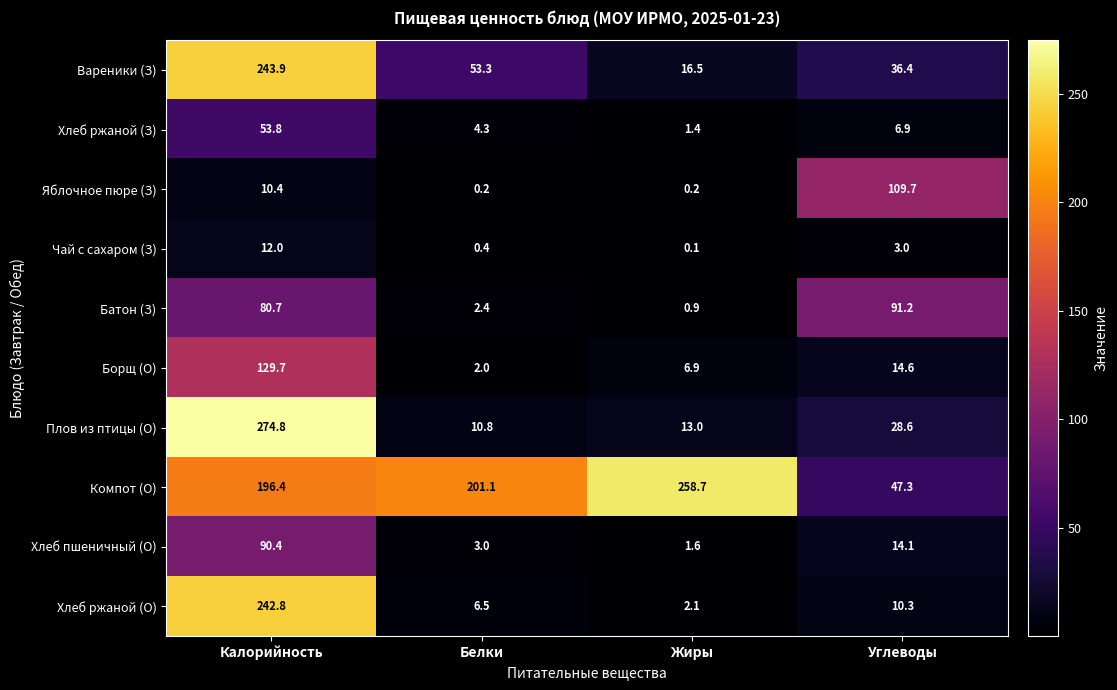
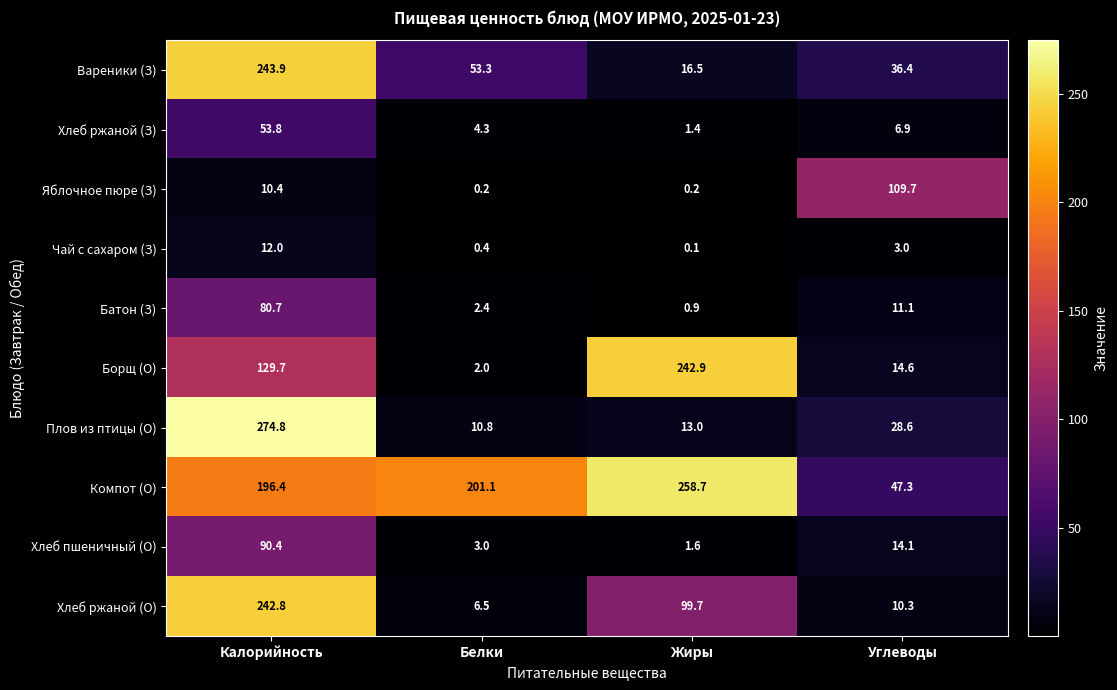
Батон (З), Углеводы: 91.2 -> 11.1
Борщ (О), Жиры: 6.9 -> 242.9
Хлеб ржаной (О), Жиры: 2.1 -> 99.7
